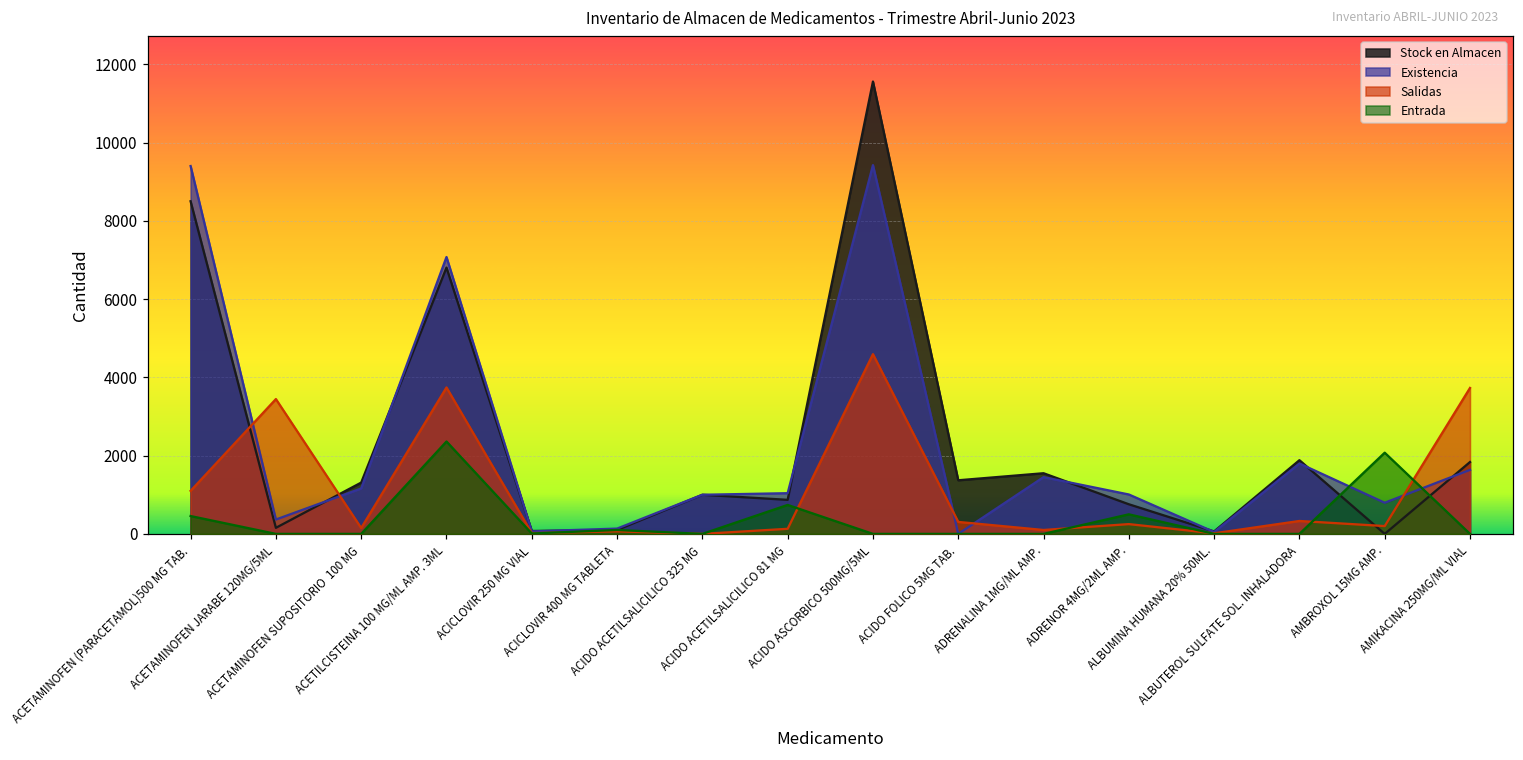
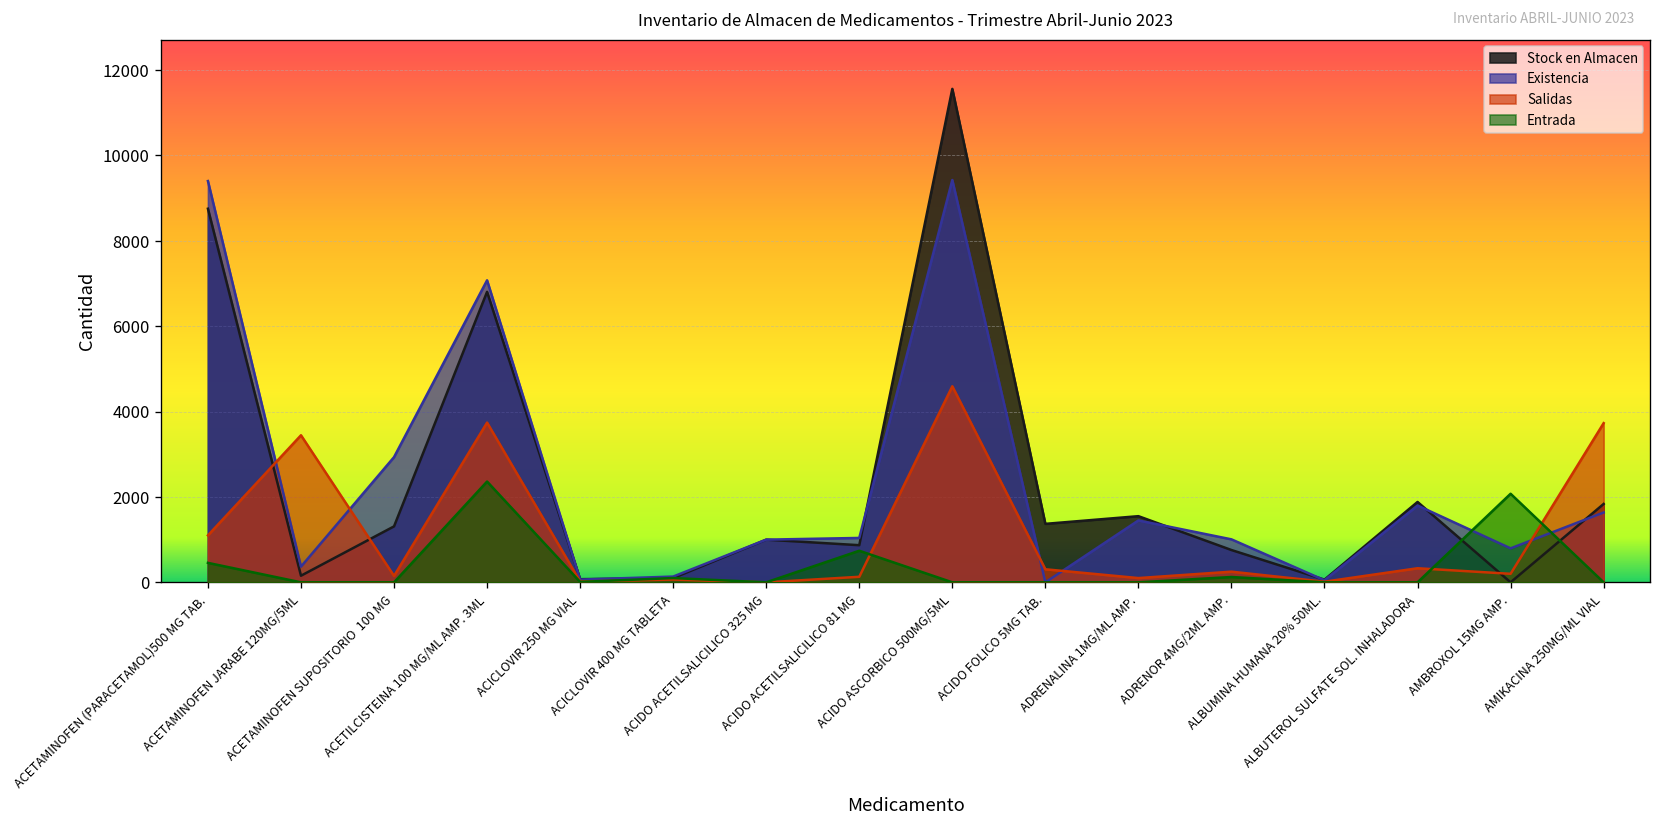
Stock en Almacen, ACETAMINOFEN (PARACETAMOL)500 MG TAB.: 8500 -> 8800
Existencia, ACETAMINOFEN SUPOSITORIO 100 MG: 1200 -> 2900
Entrada, ADRENOR 4MG/2ML AMP.: 500 -> 100
